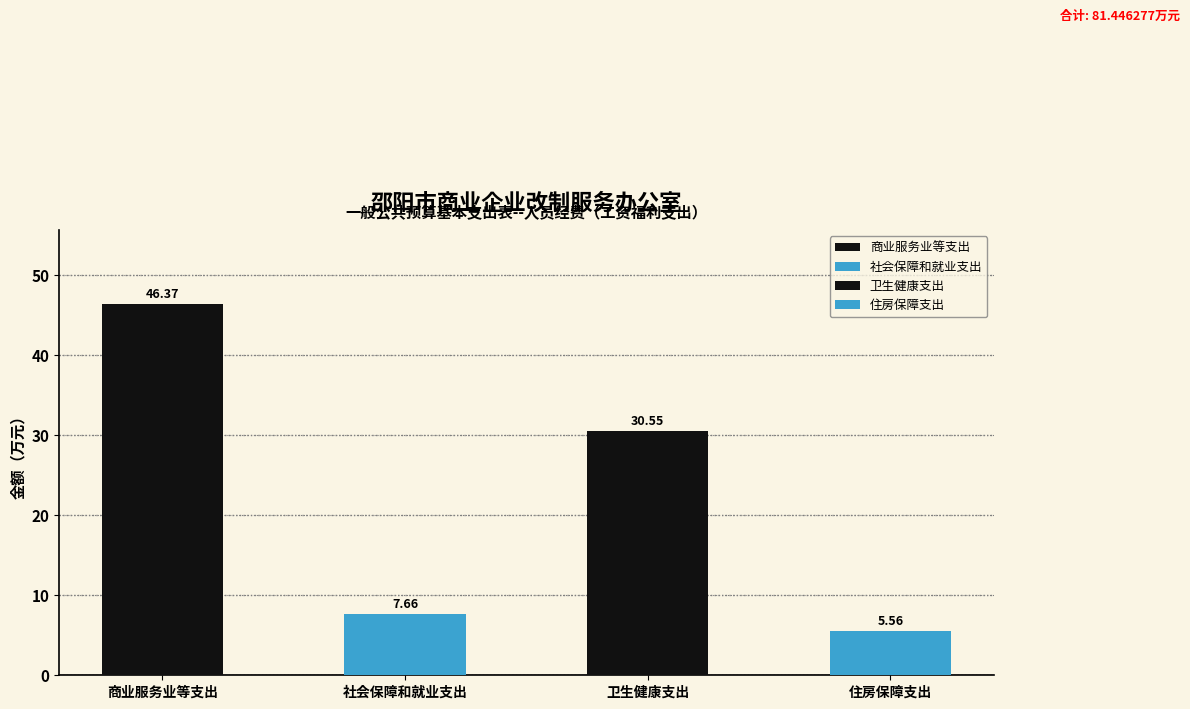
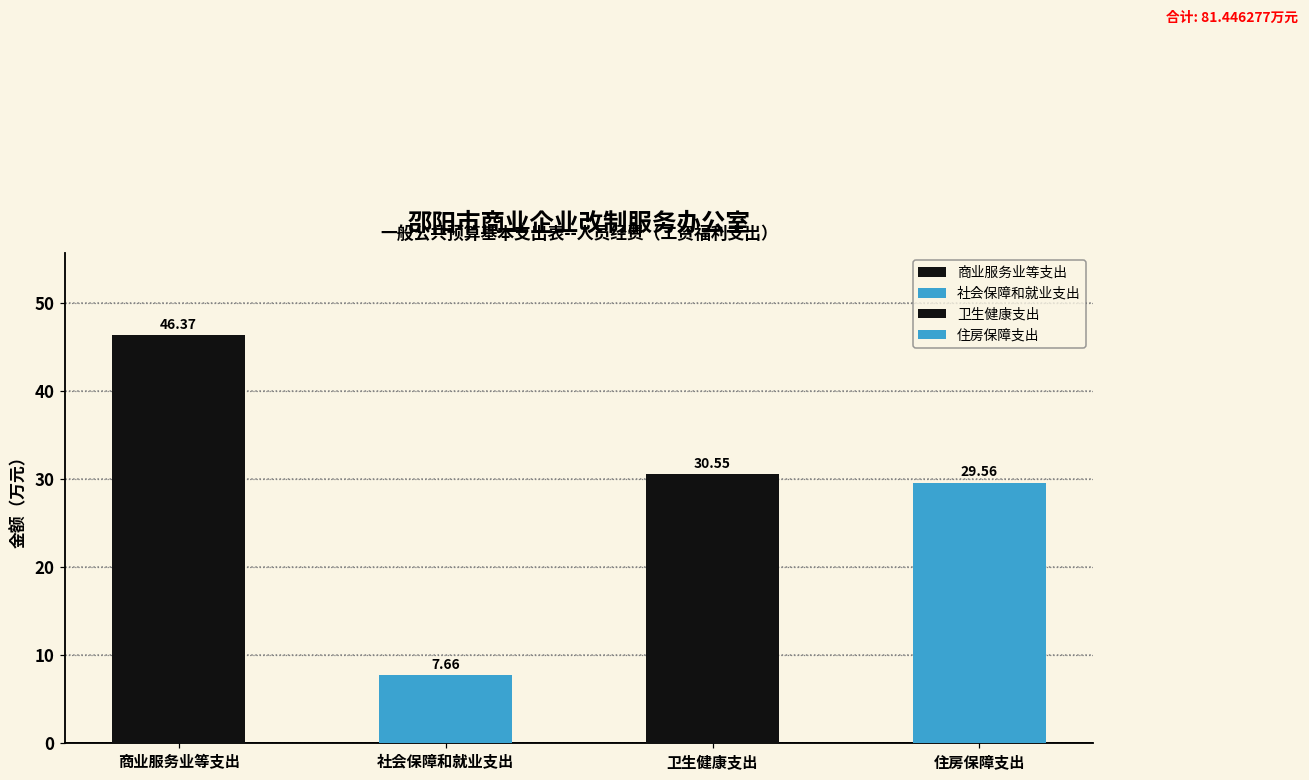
住房保障支出: 5.56 -> 29.56
